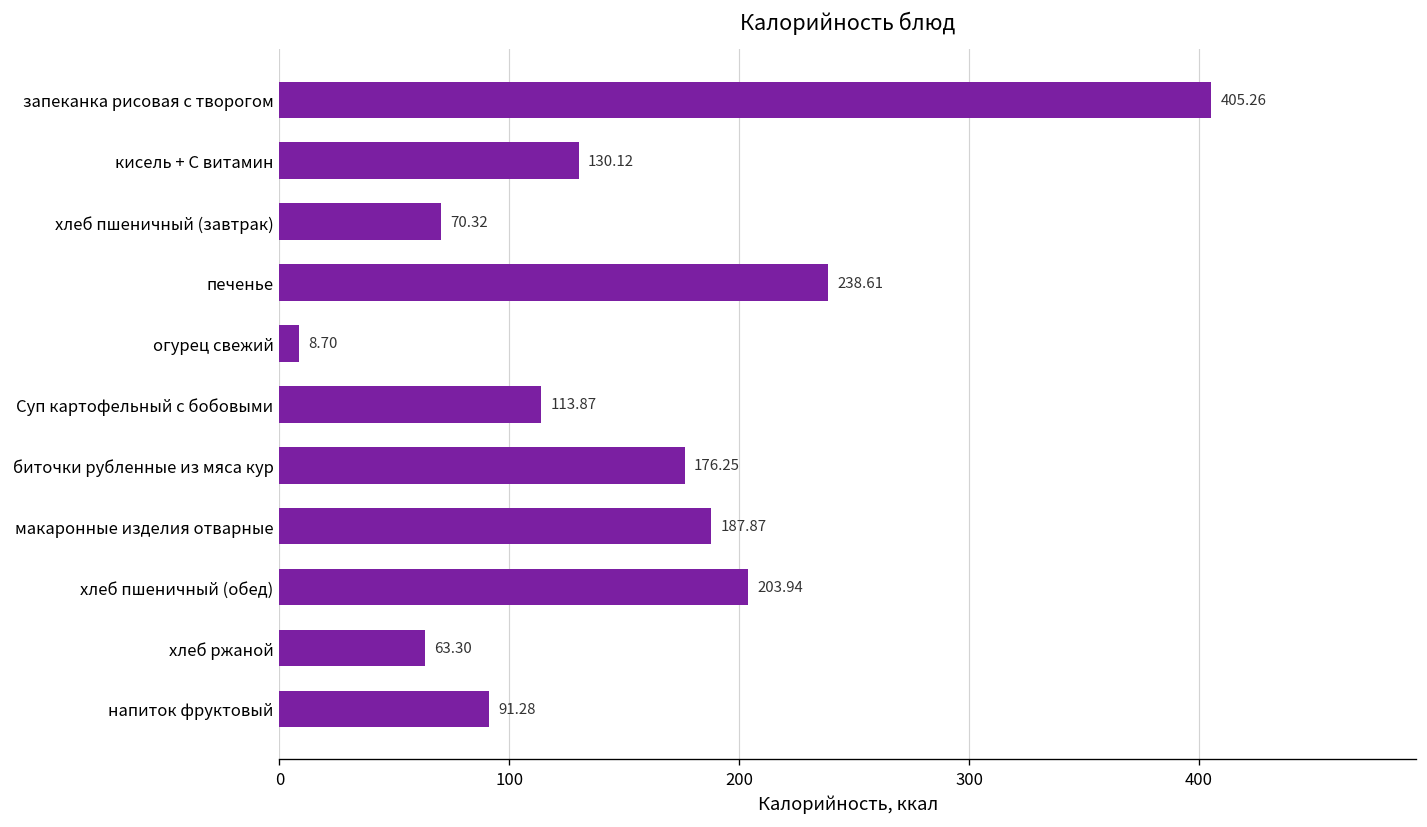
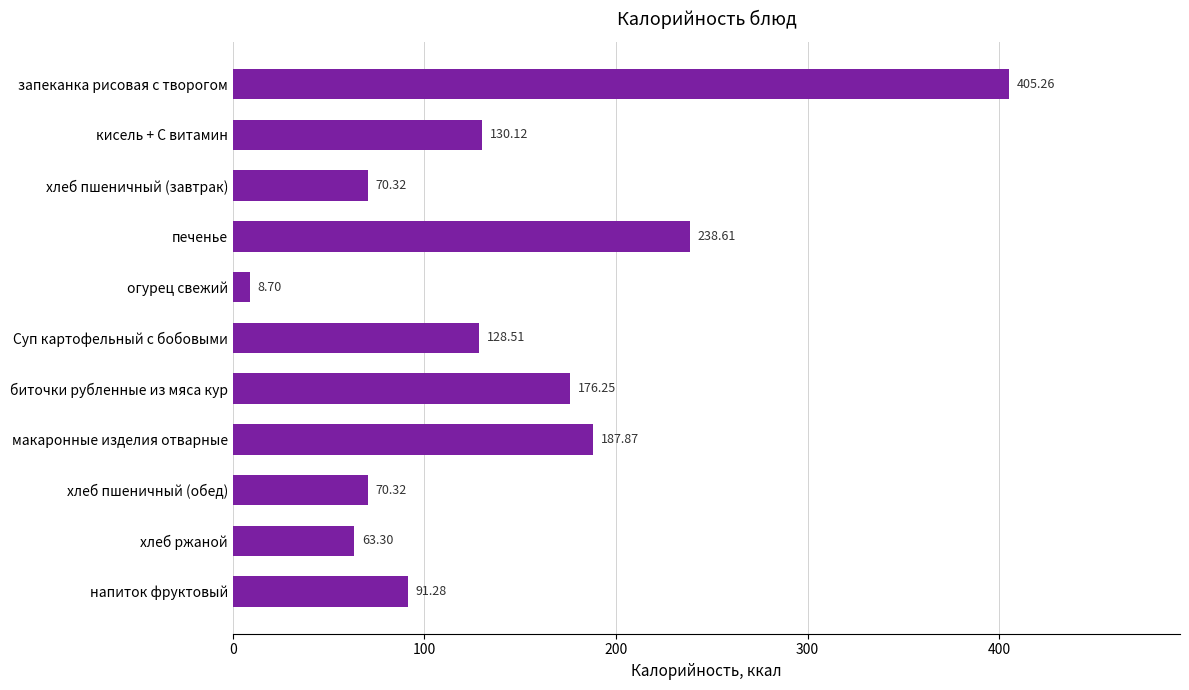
Суп картофельный с бобовыми: 113.87 -> 128.51
хлеб пшеничный (обед): 203.94 -> 70.32
